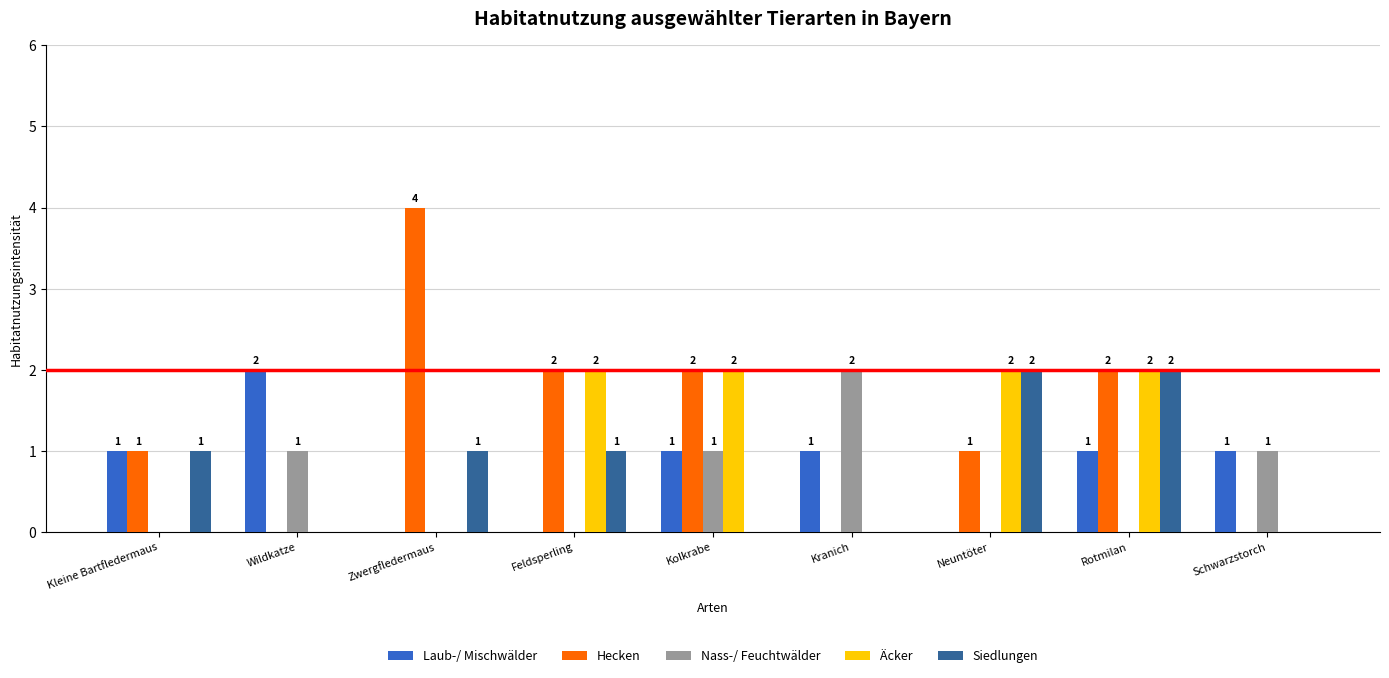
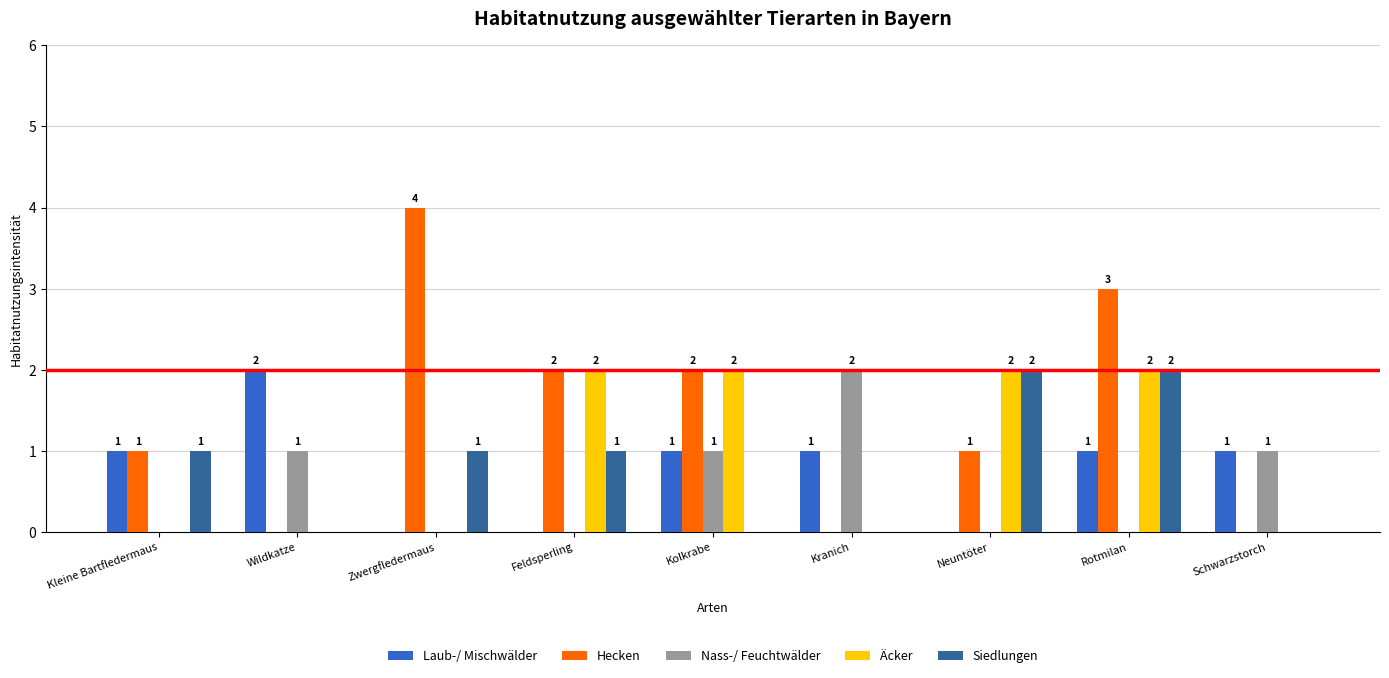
Hecken, Rotmilan: 2 -> 3
